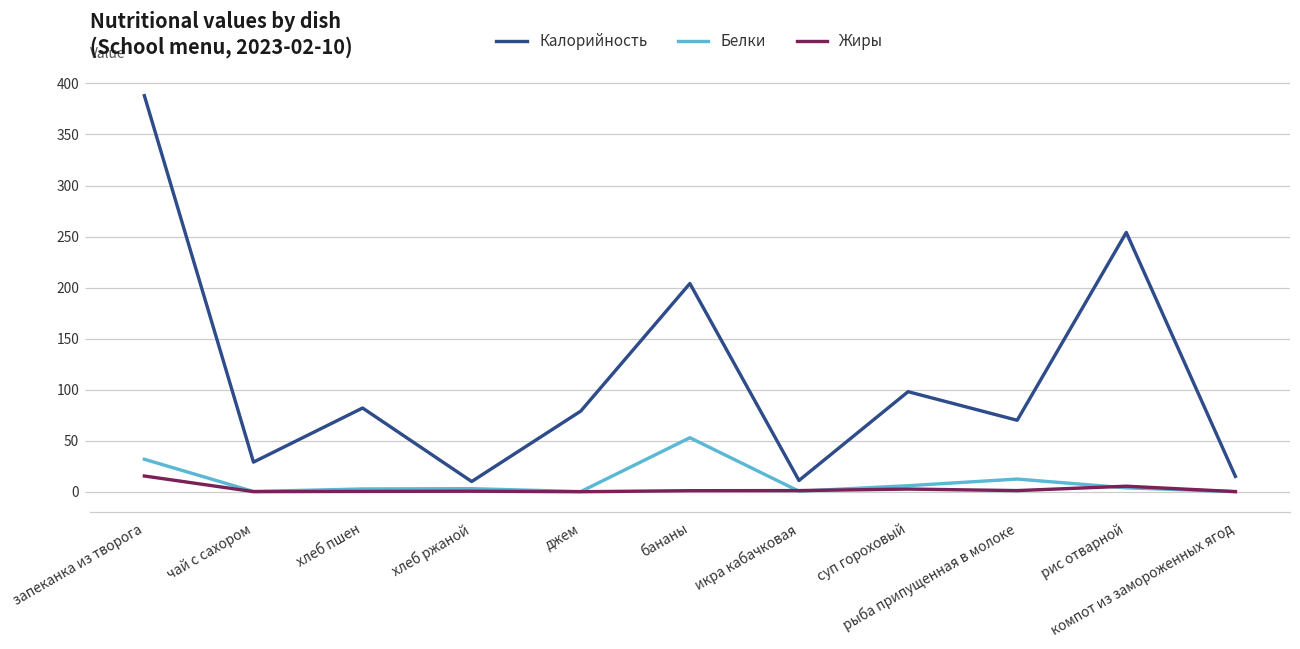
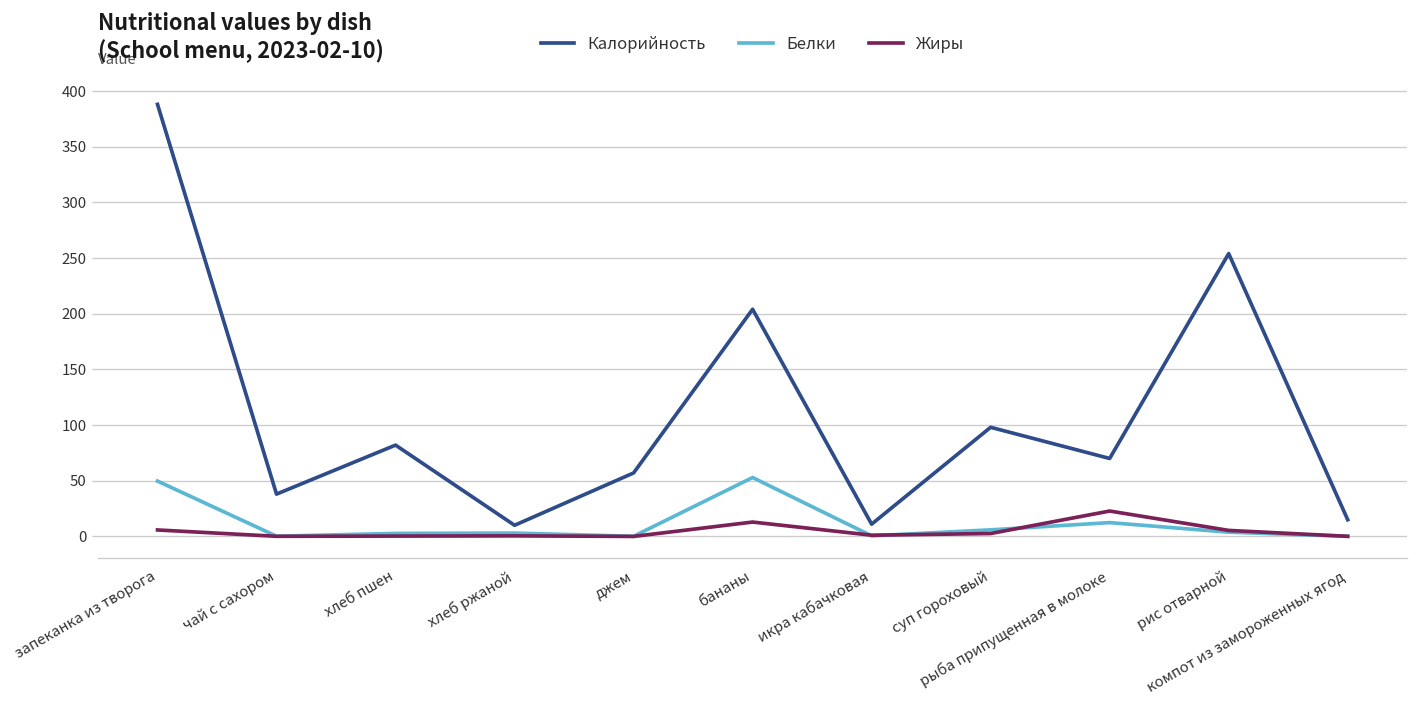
Белки, запеканка из творога: 30 -> 50
Жиры, запеканка из творога: 20 -> 10
Калорийность, чай с сахором: 30 -> 40
Калорийность, джем: 80 -> 60
Жиры, бананы: 0 -> 10
Жиры, рыба припущенная в молоке: 0 -> 20
